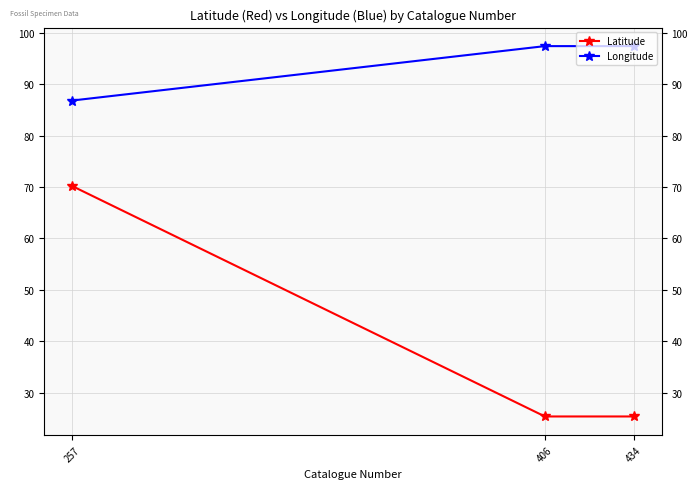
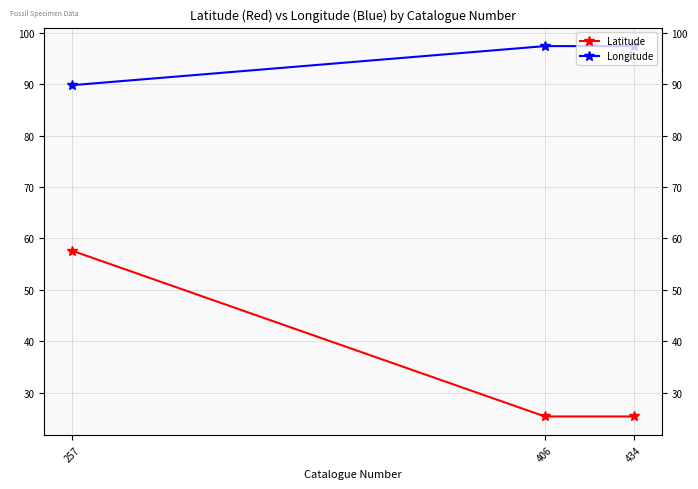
Latitude, 257: 70 -> 58
Longitude, 257: 87 -> 90
